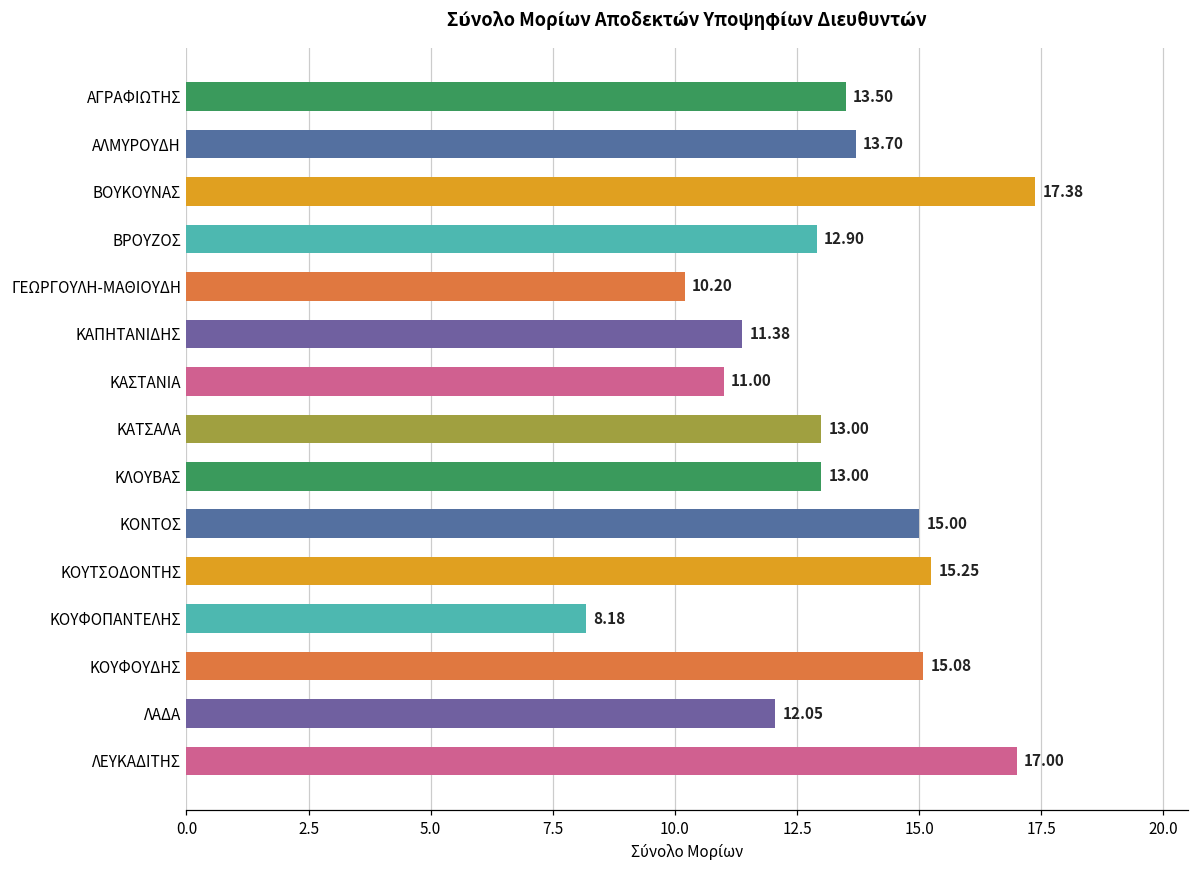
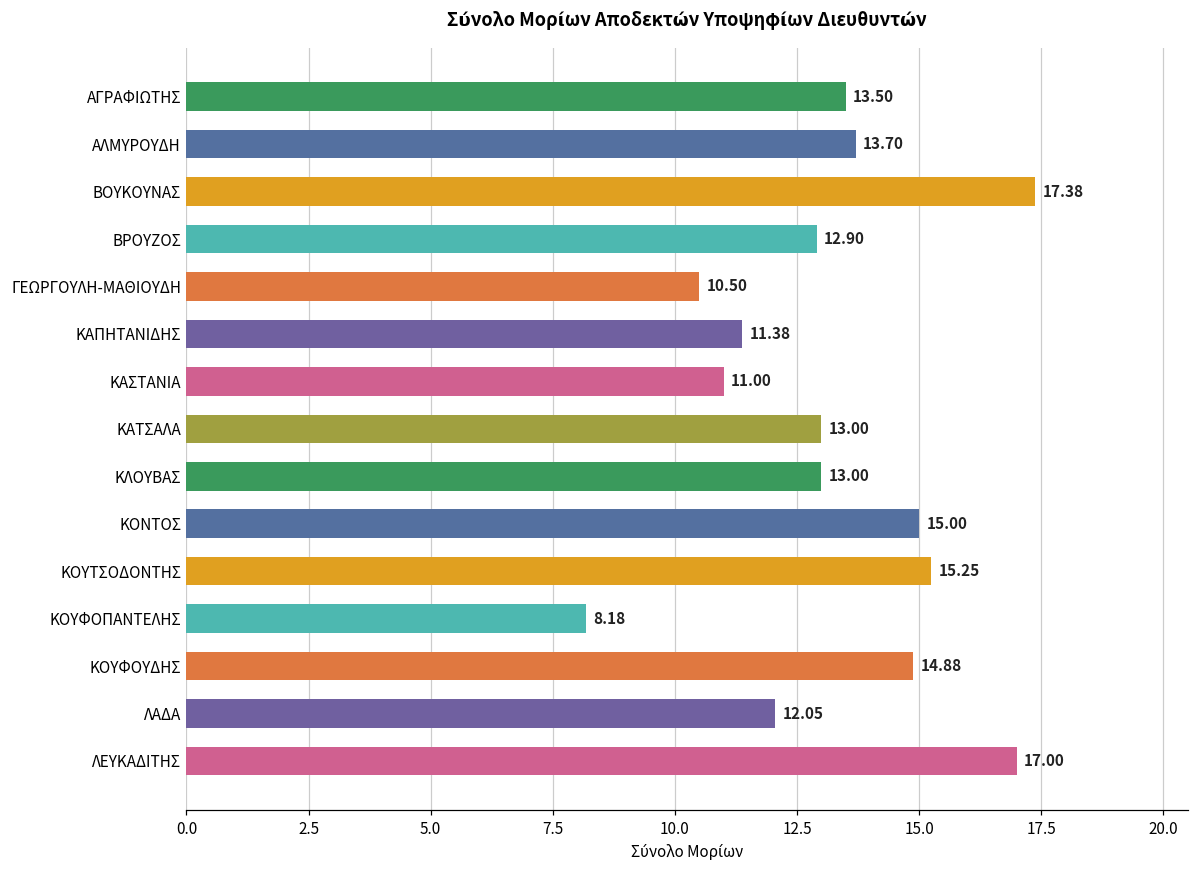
ΓΕΩΡΓΟΥΛΗ-ΜΑΘΙΟΥΔΗ: 10.20 -> 10.50
ΚΟΥΦΟΥΔΗΣ: 15.08 -> 14.88
